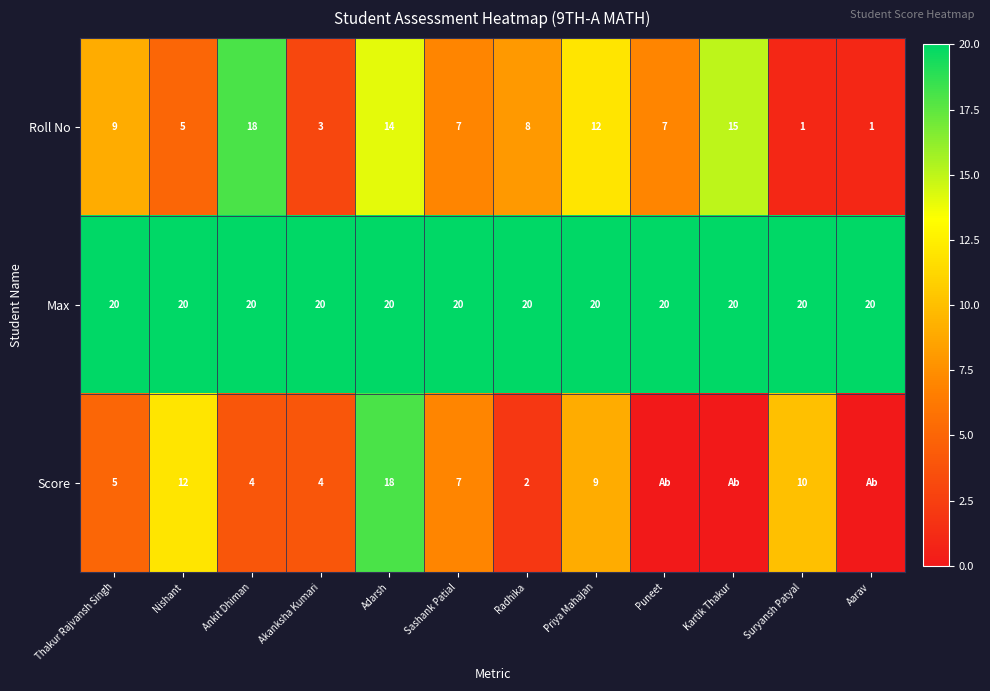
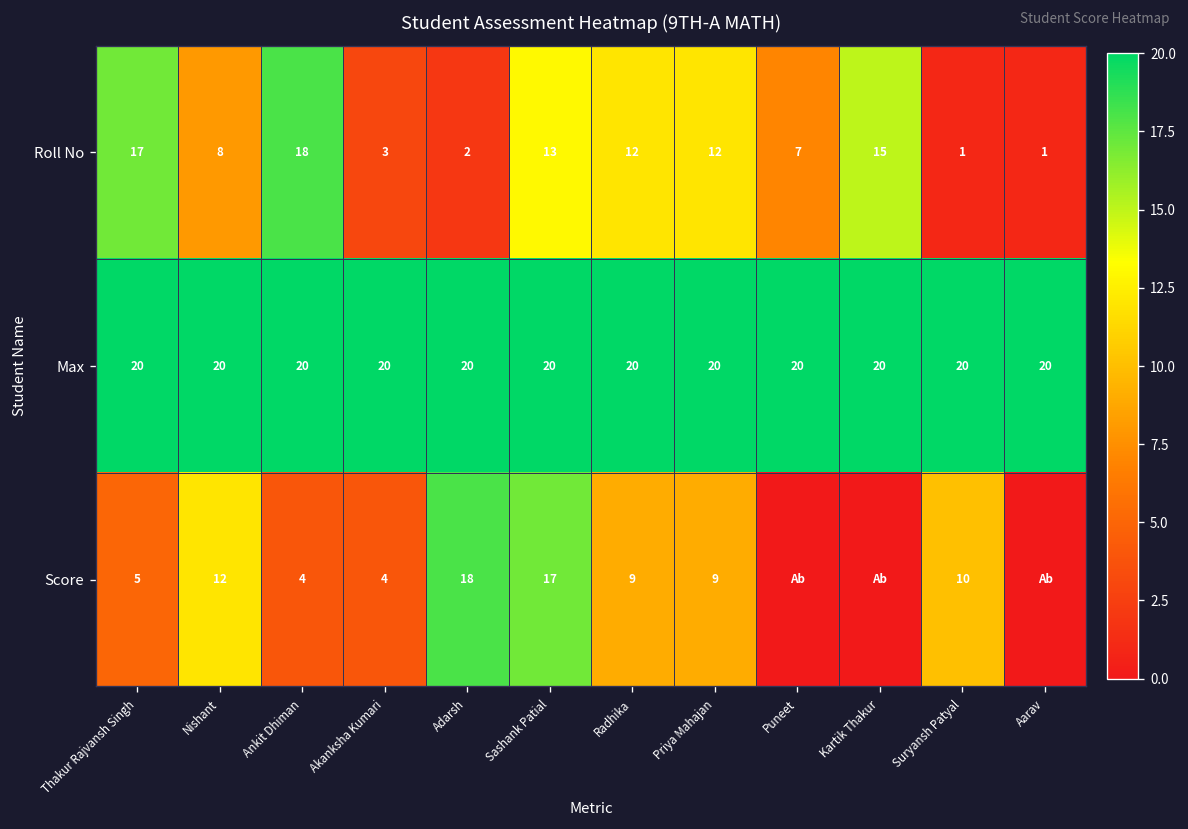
Roll No, Thakur Rajvansh Singh: 9 -> 17
Roll No, Nishant: 5 -> 8
Roll No, Adarsh: 14 -> 2
Roll No, Sashank Patial: 7 -> 13
Roll No, Radhika: 8 -> 12
Score, Sashank Patial: 7 -> 17
Score, Radhika: 2 -> 9
